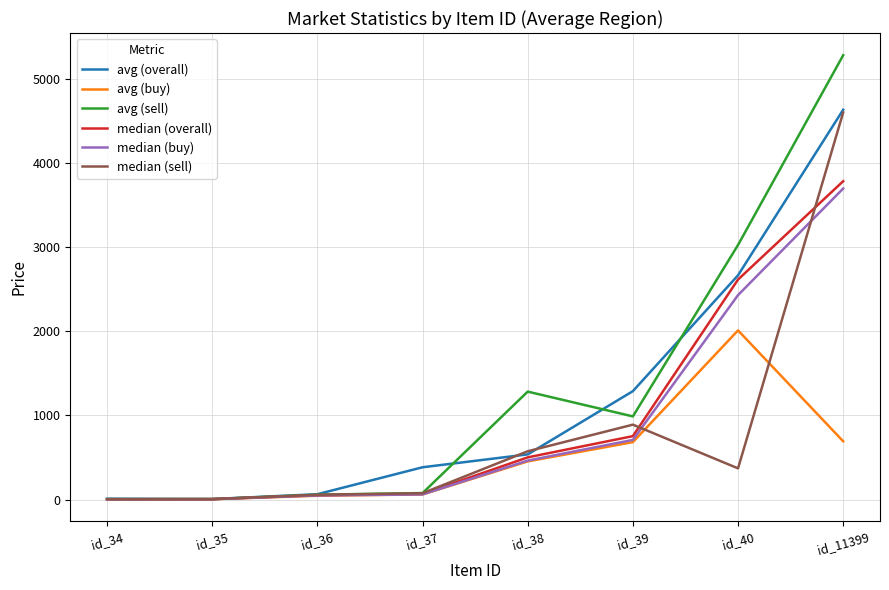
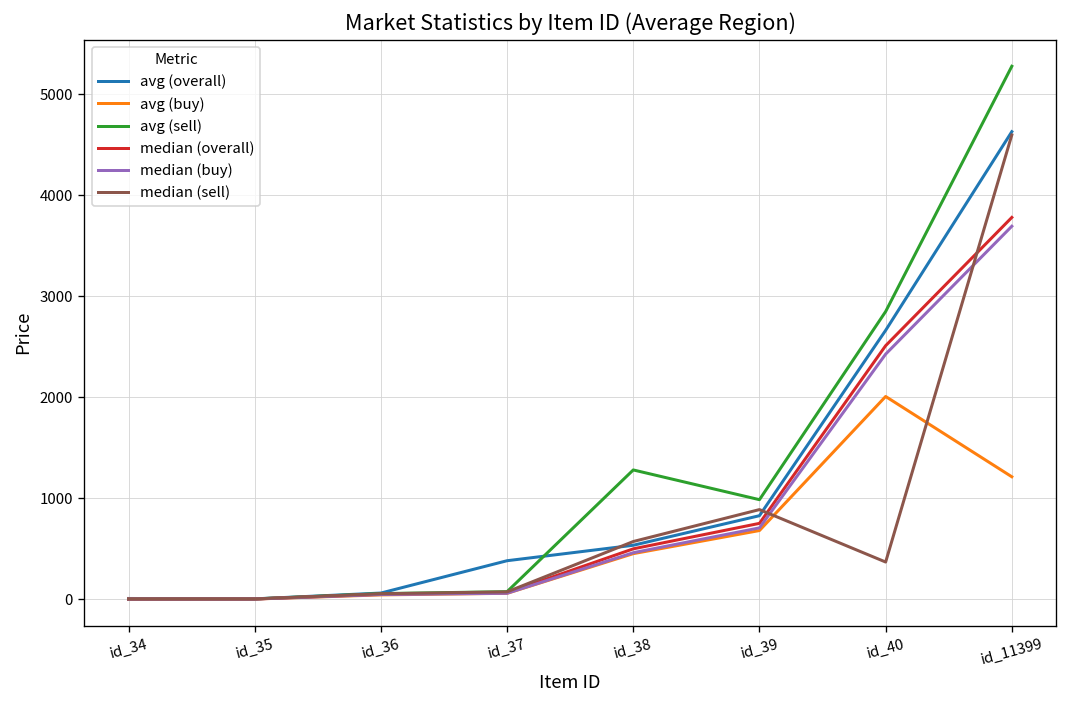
avg (overall), id_39: 1300 -> 800
avg (sell), id_40: 3000 -> 2900
median (overall), id_40: 2600 -> 2500
avg (buy), id_11399: 700 -> 1200
